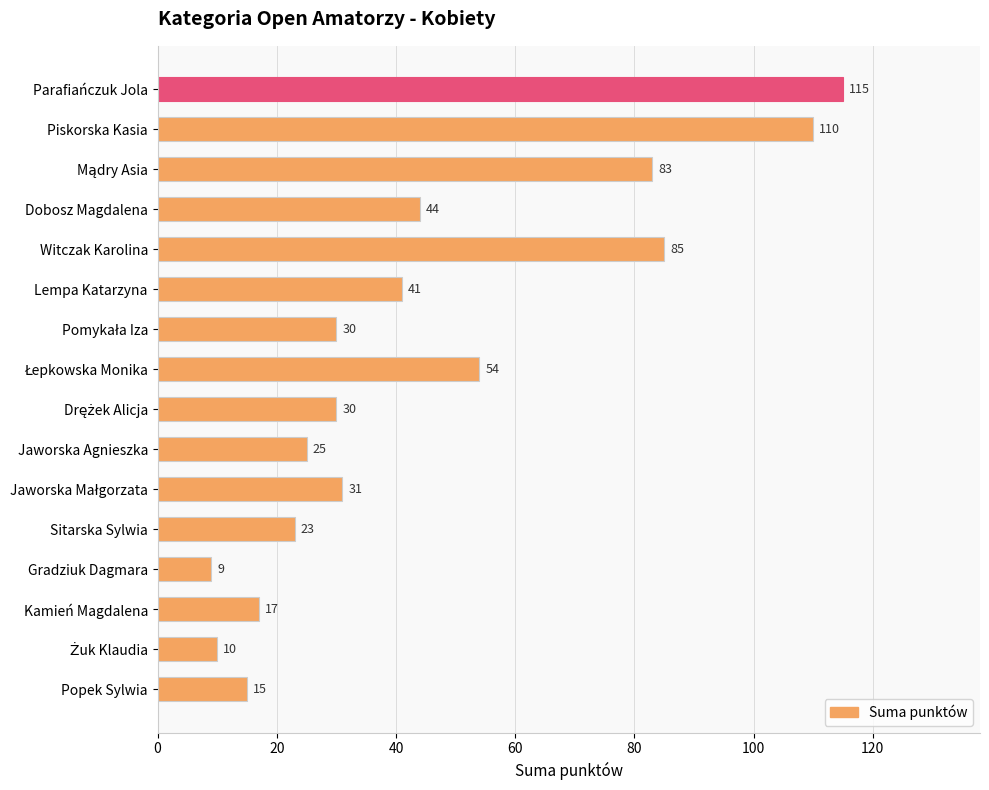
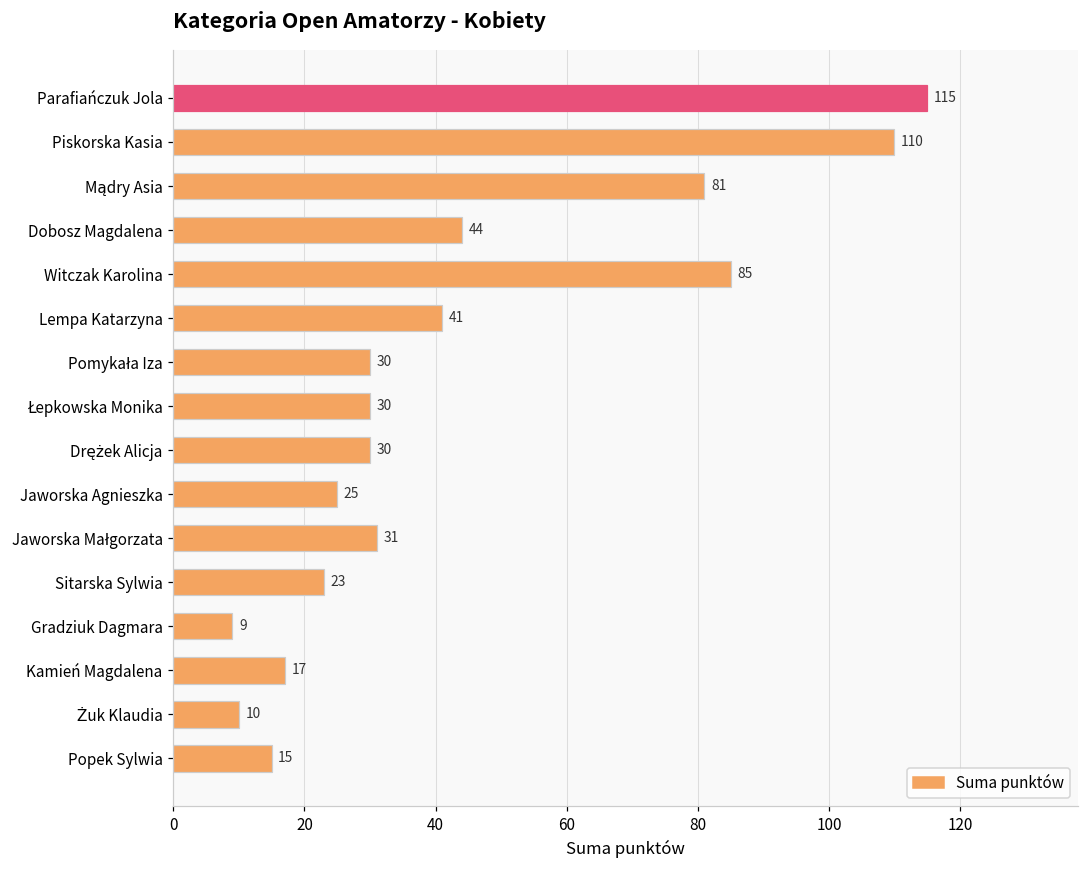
Mądry Asia: 83 -> 81
Łepkowska Monika: 54 -> 30
